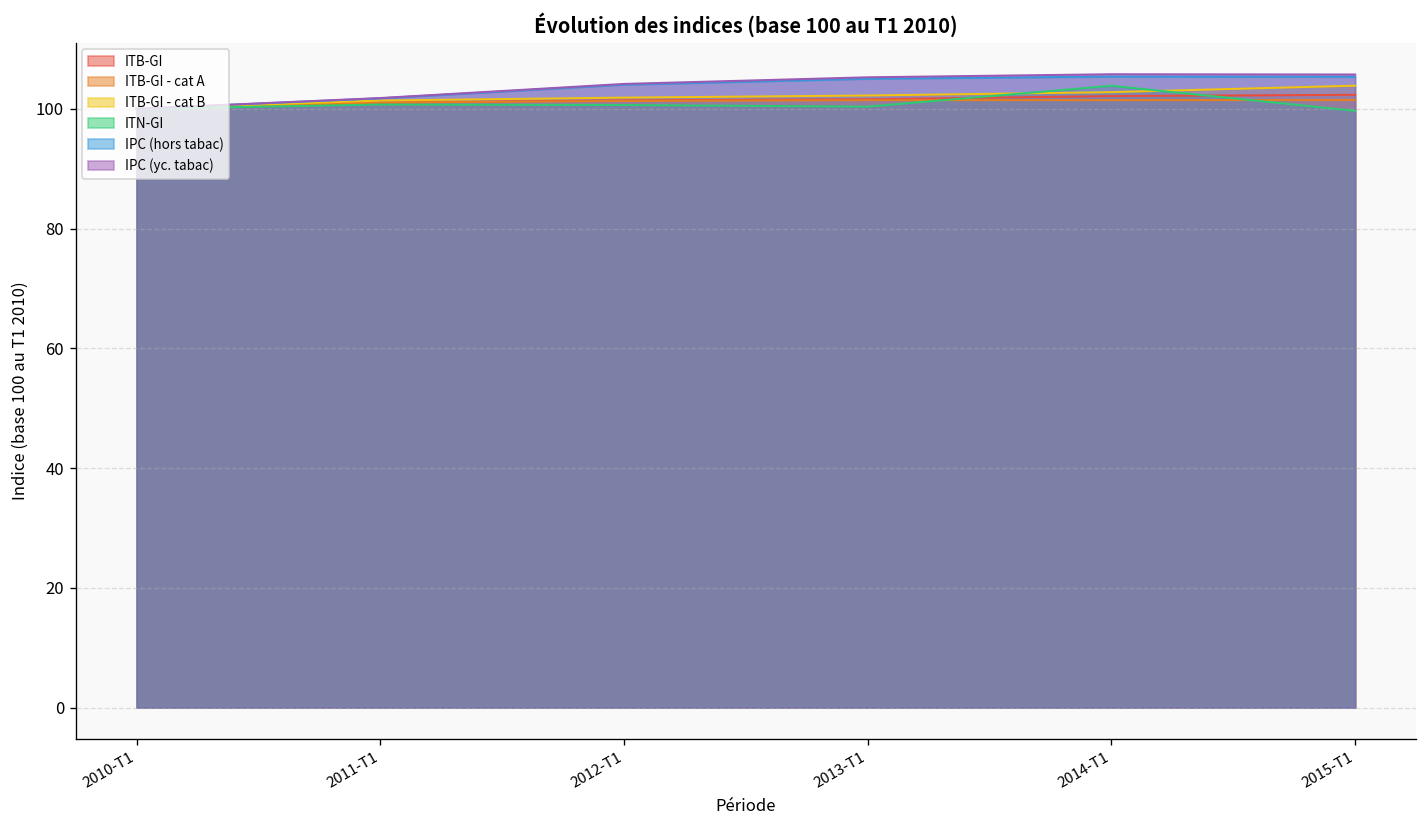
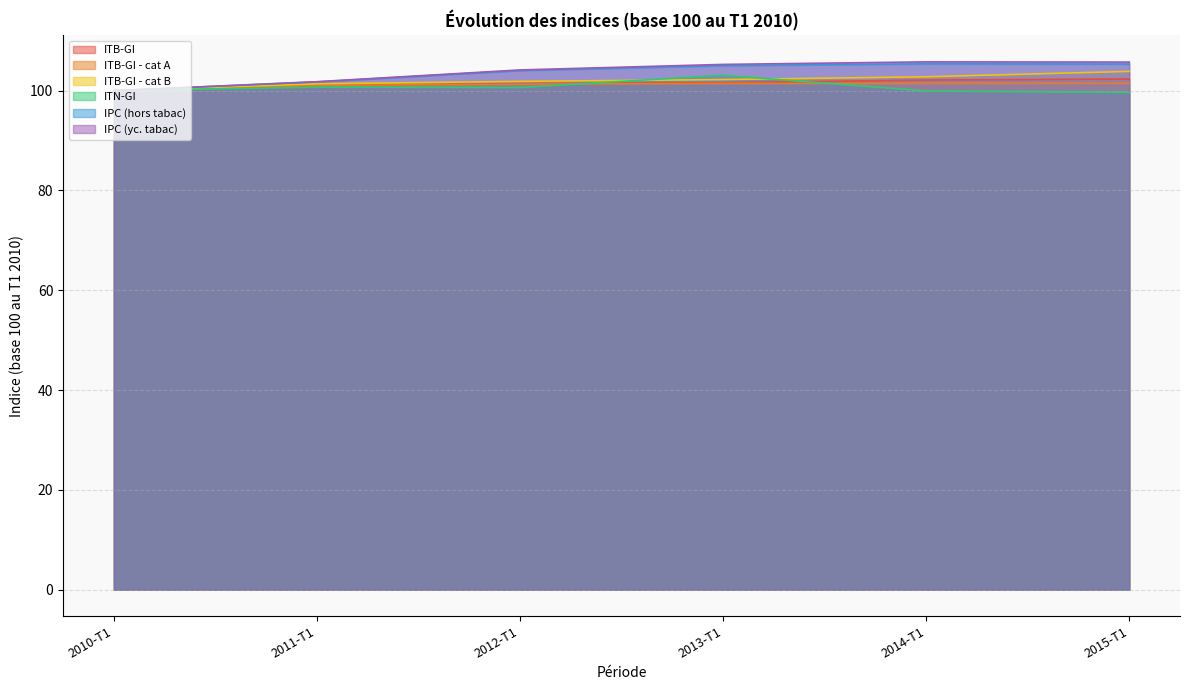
ITN-GI, 2013-T1: 100 -> 103
ITN-GI, 2014-T1: 104 -> 100
